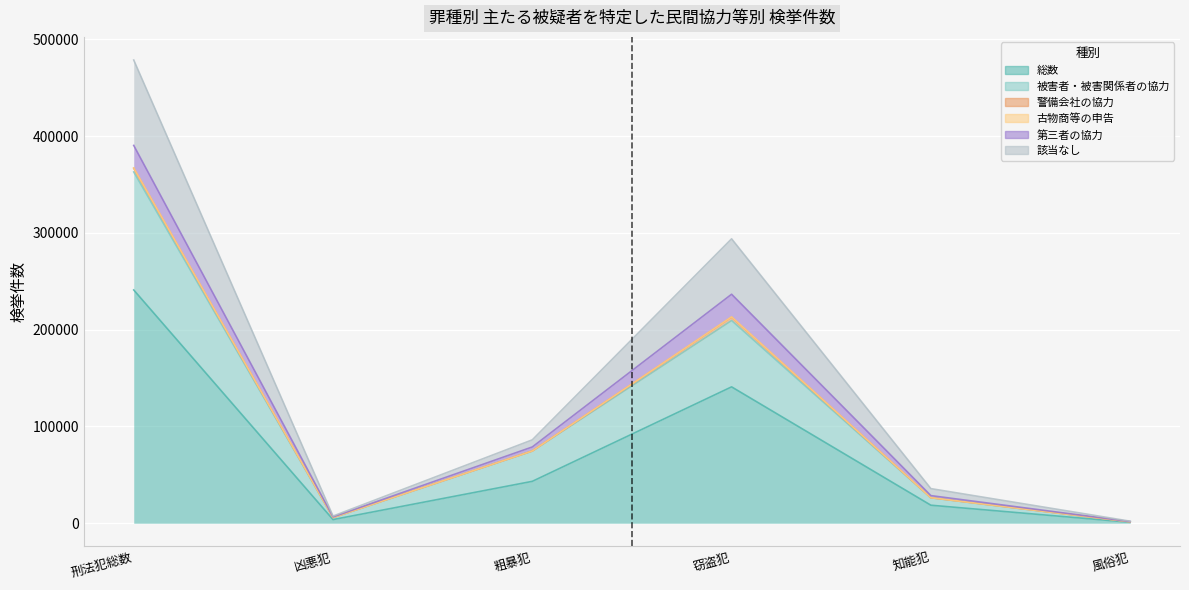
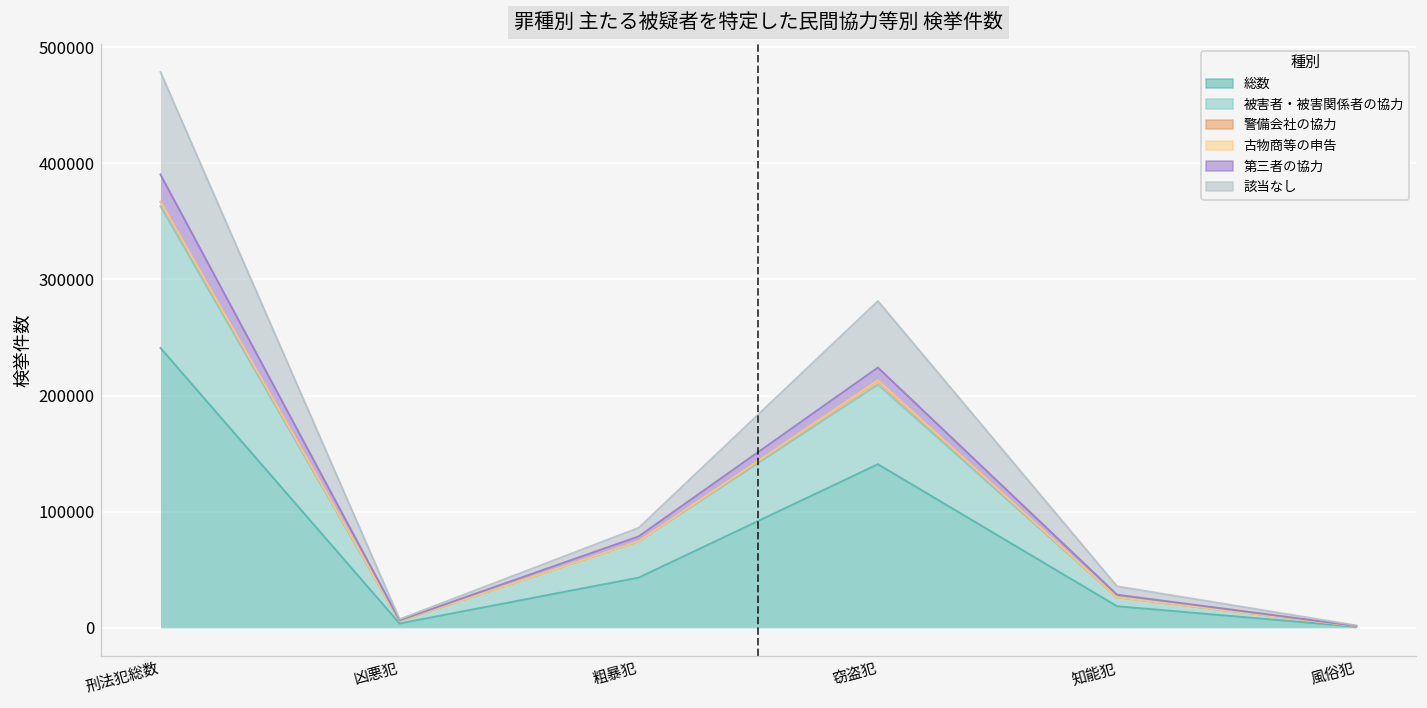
第三者の協力, 窃盗犯: 20000 -> 10000
